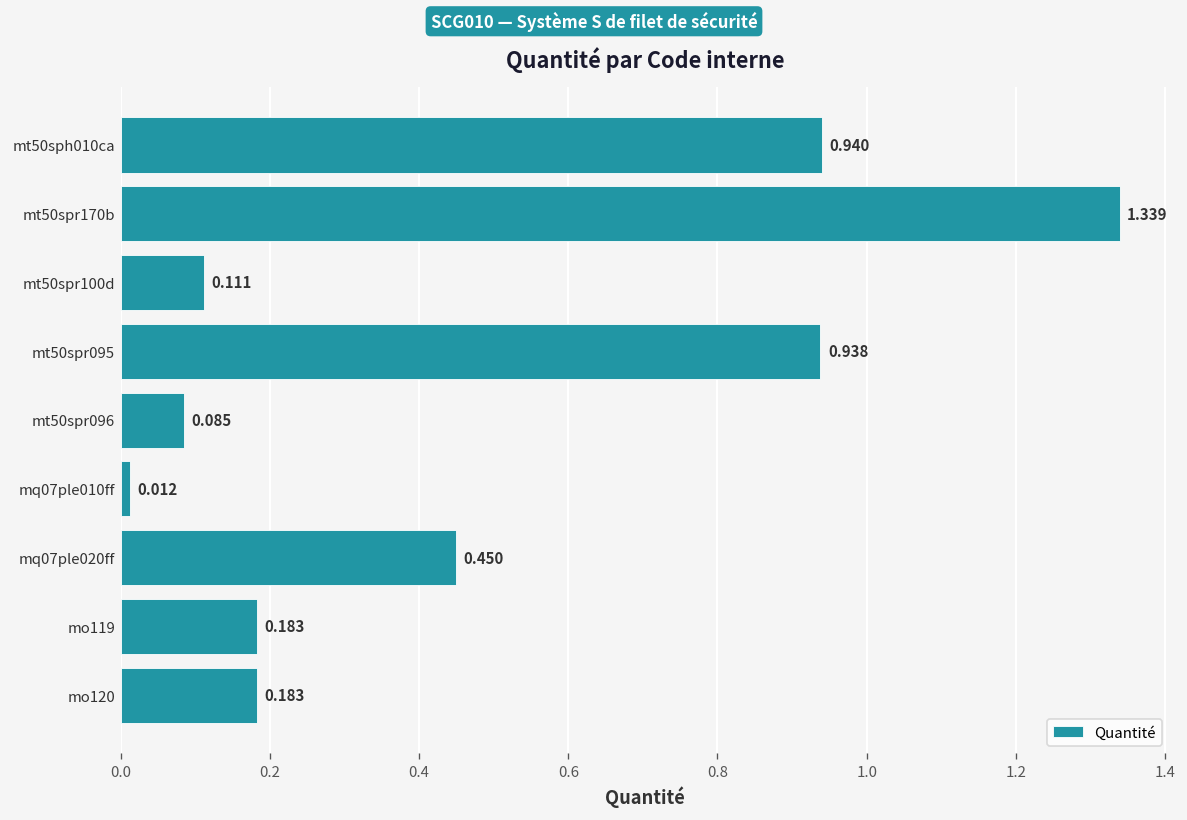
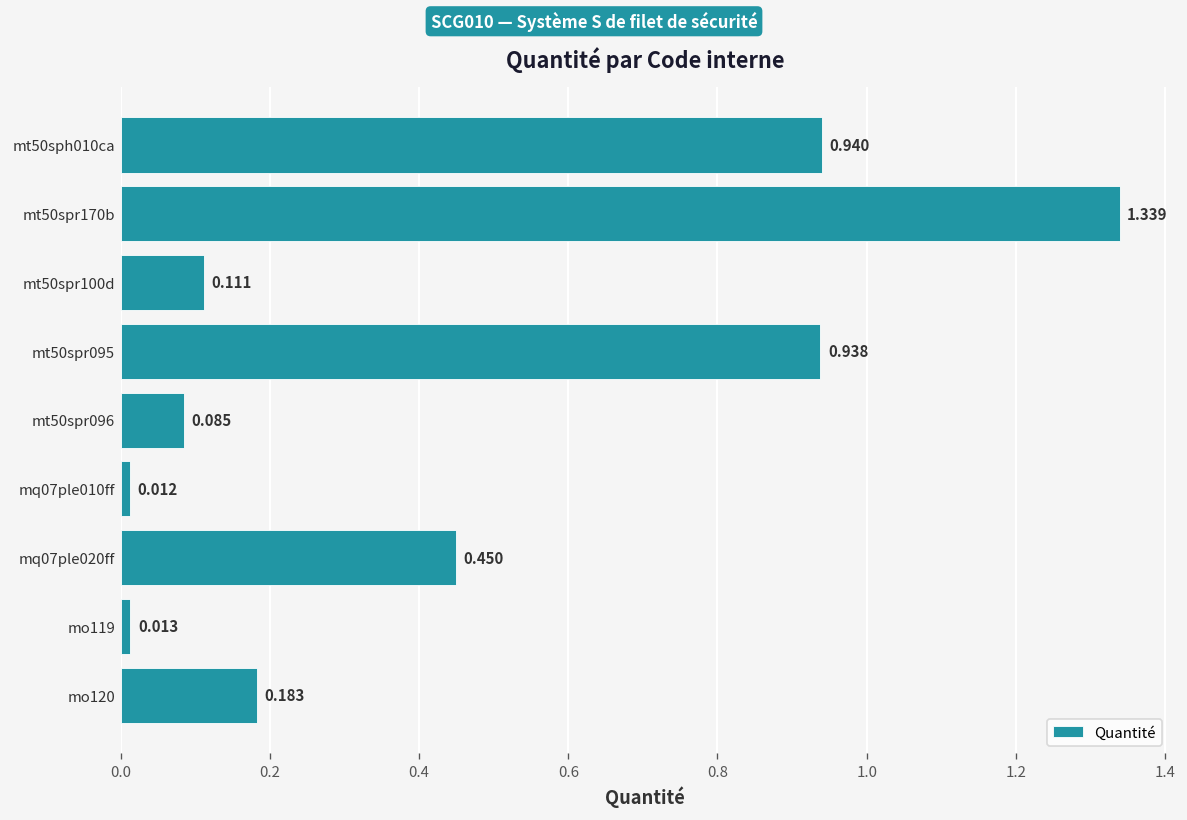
mo119: 0.183 -> 0.013
